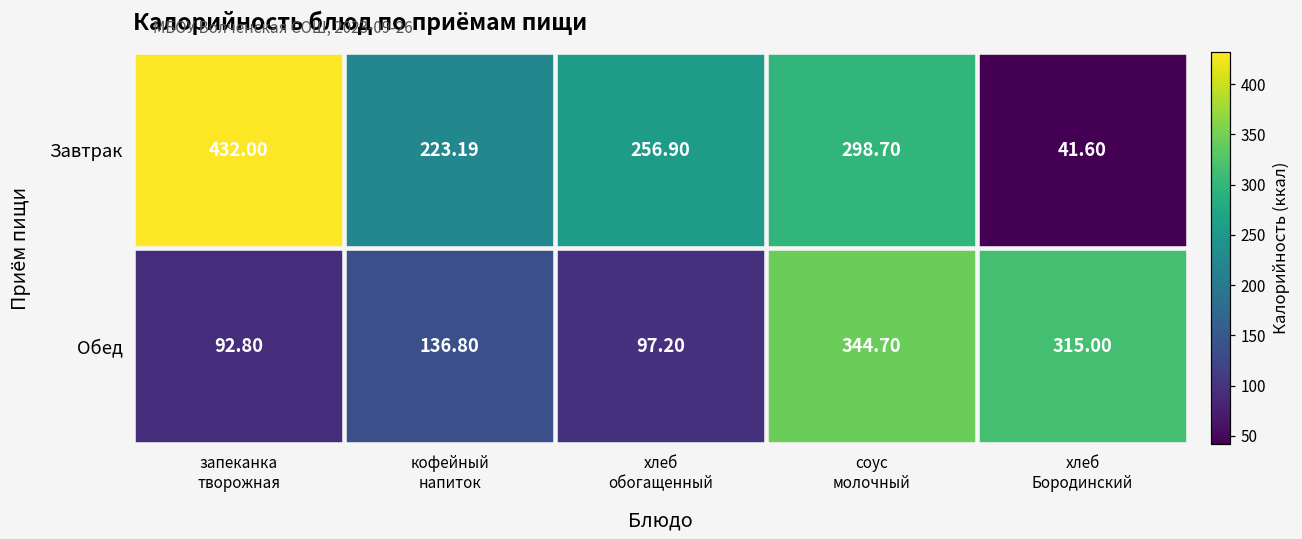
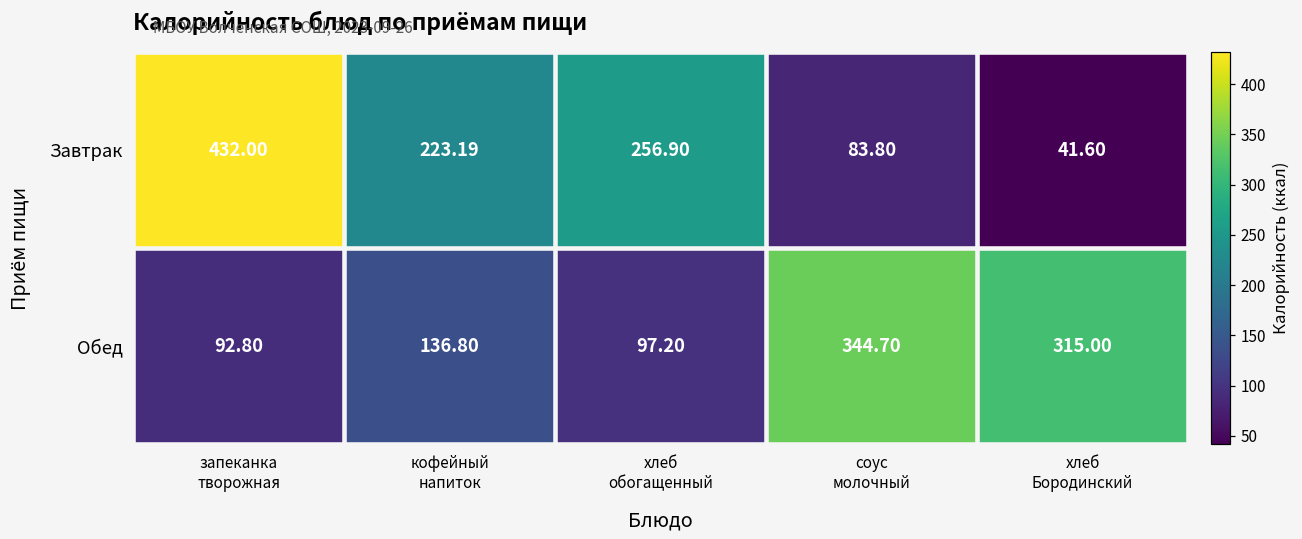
Завтрак, соус молочный: 298.70 -> 83.80
